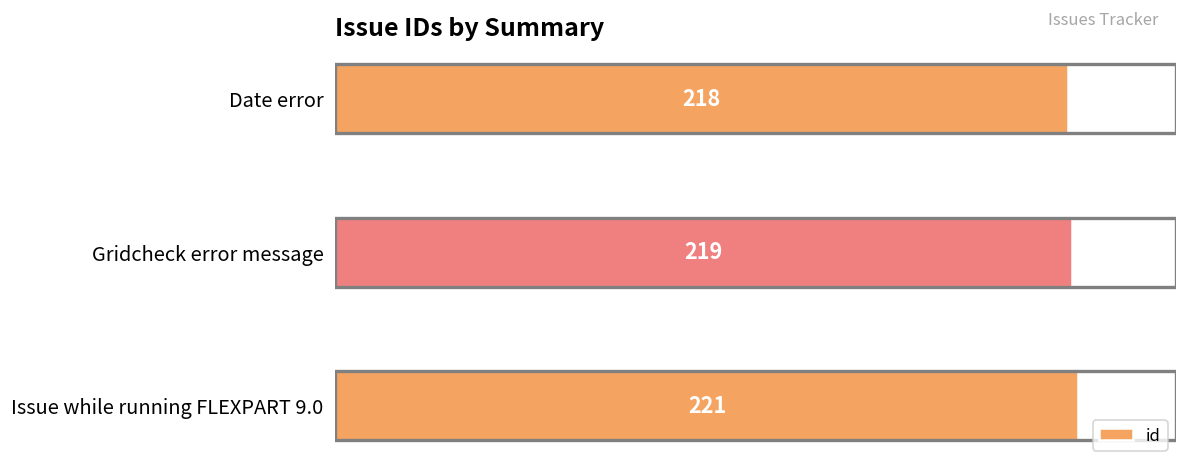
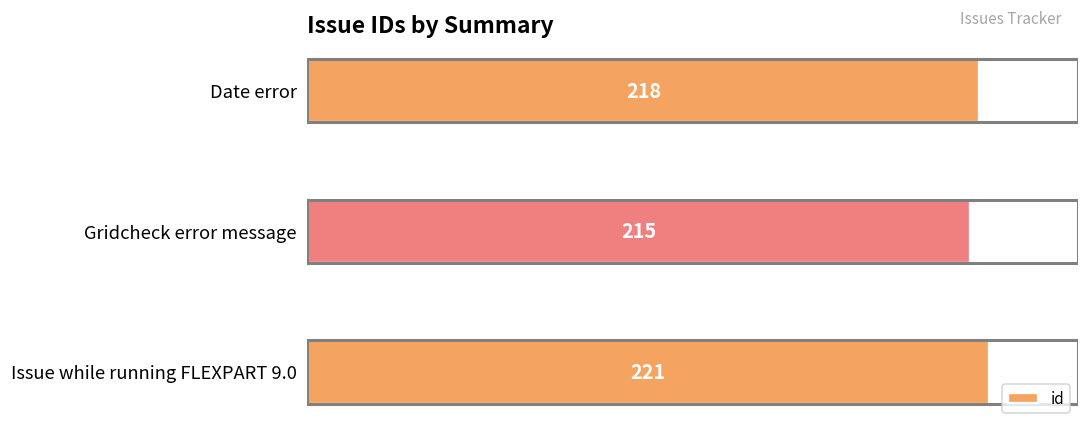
Gridcheck error message: 219 -> 215
